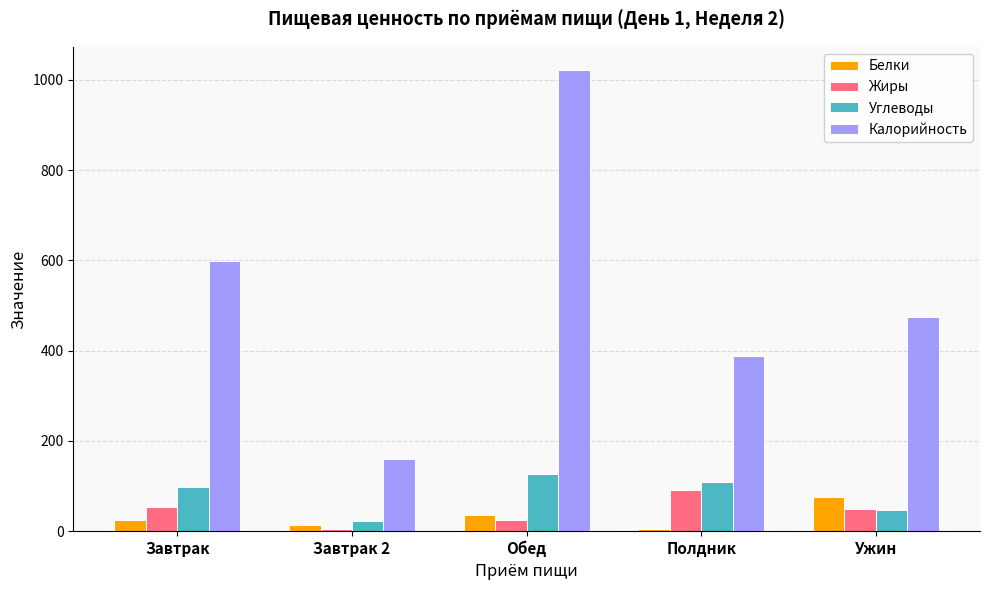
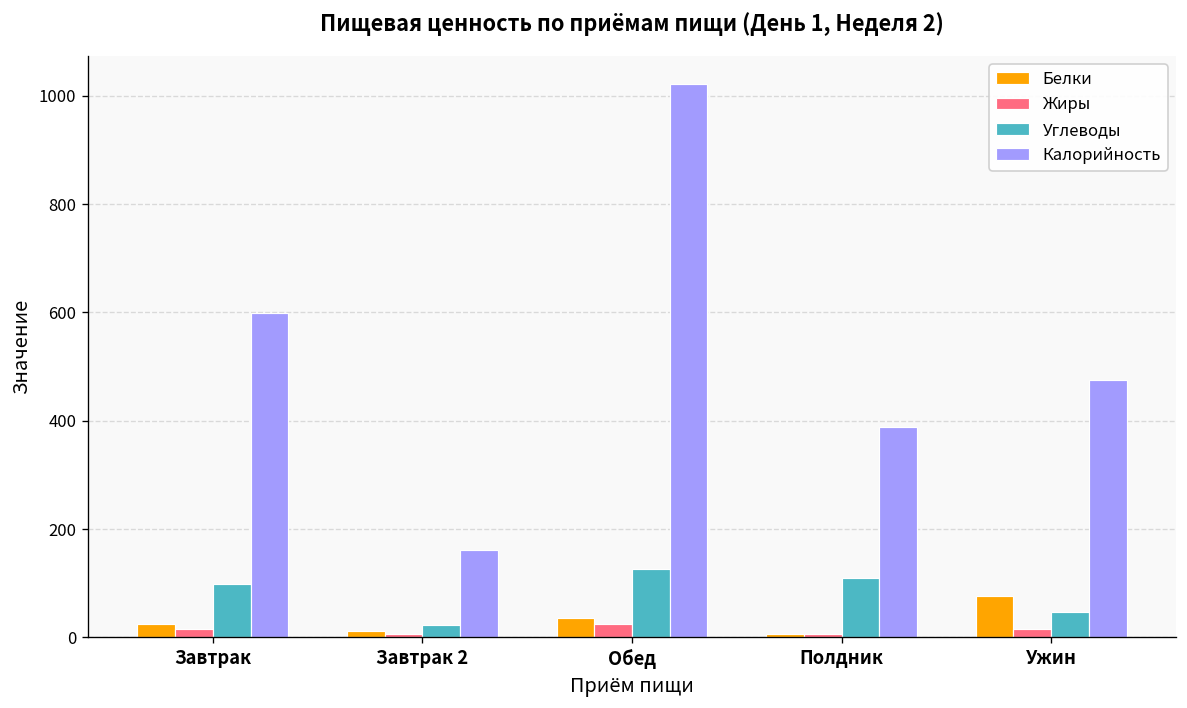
Жиры, Завтрак: 50 -> 20
Жиры, Полдник: 90 -> 10
Жиры, Ужин: 50 -> 20
